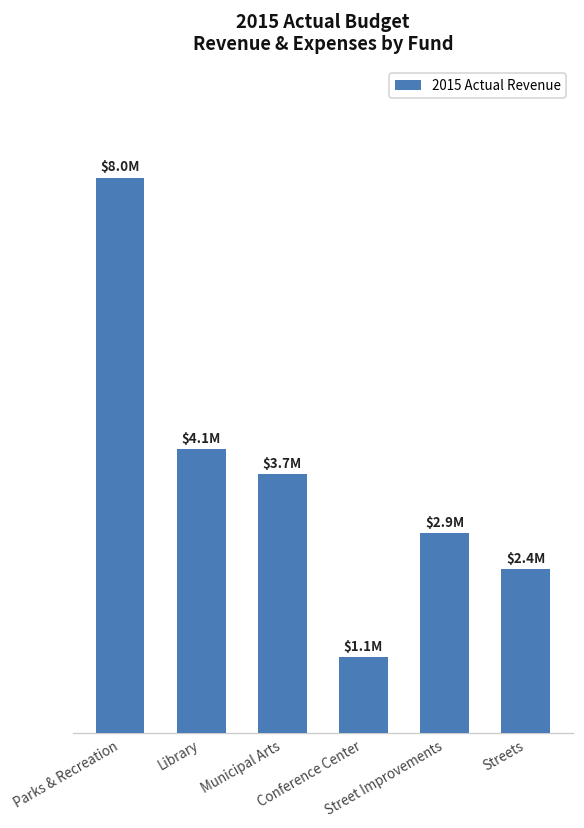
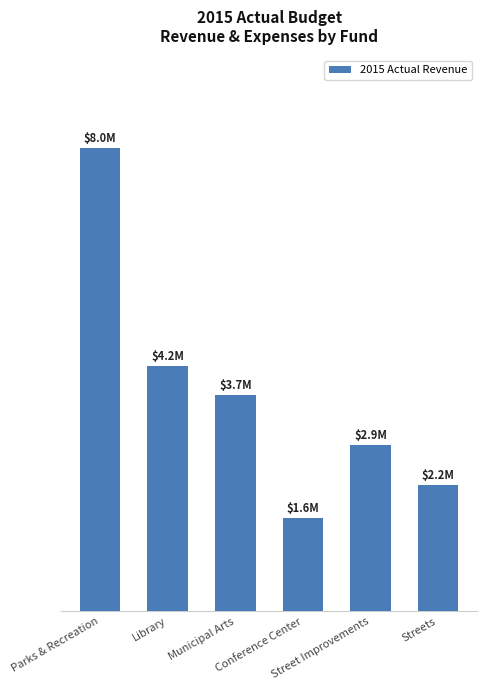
Library: $4.1M -> $4.2M
Conference Center: $1.1M -> $1.6M
Streets: $2.4M -> $2.2M
